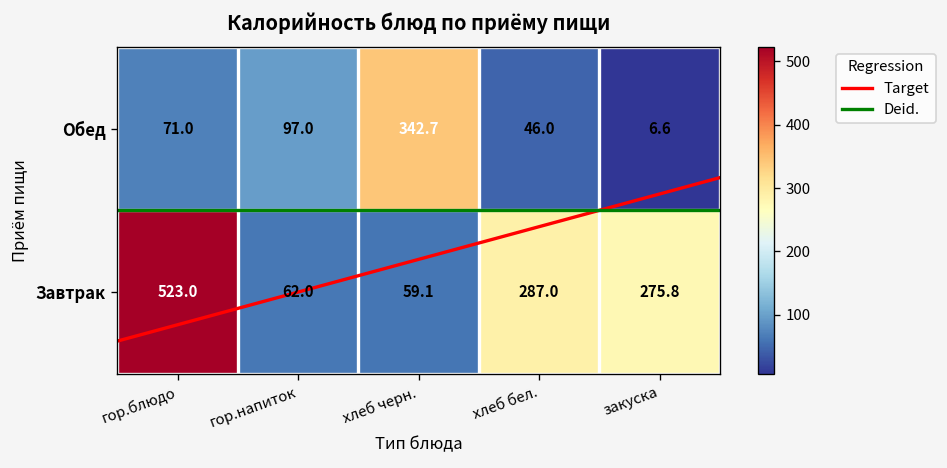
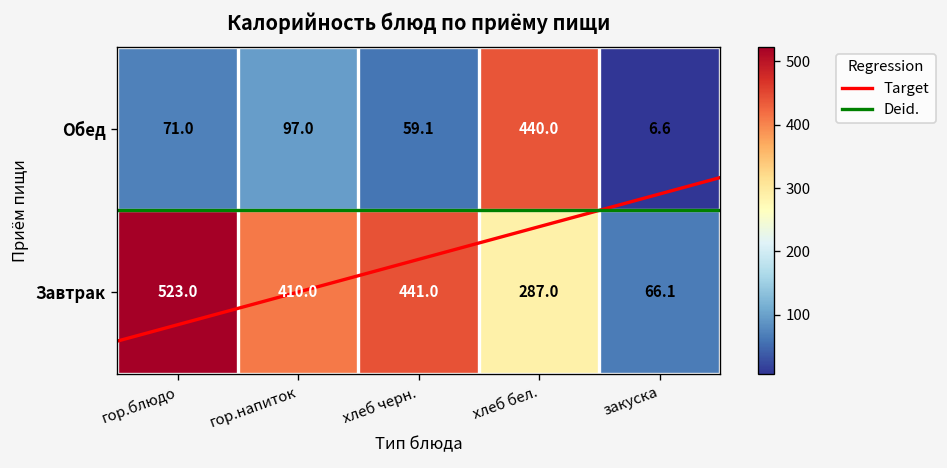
Обед, хлеб черн.: 342.7 -> 59.1
Обед, хлеб бел.: 46.0 -> 440.0
Завтрак, гор.напиток: 62.0 -> 410.0
Завтрак, хлеб черн.: 59.1 -> 441.0
Завтрак, закуска: 275.8 -> 66.1
